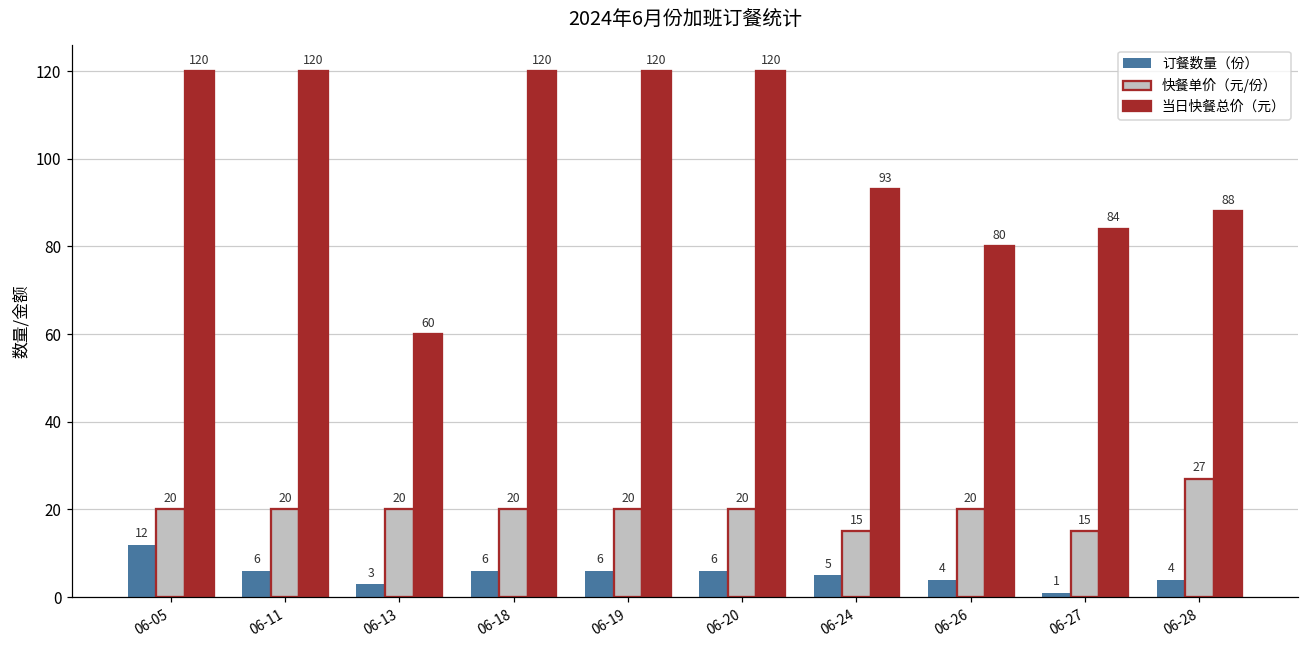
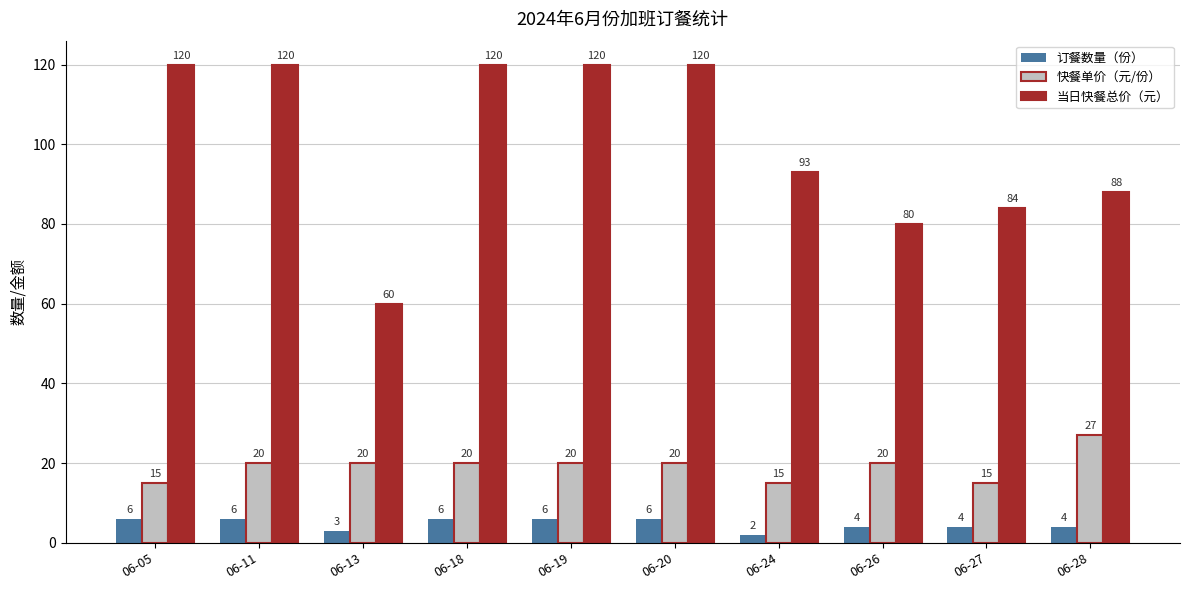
订餐数量（份）, 06-05: 12 -> 6
快餐单价（元/份）, 06-05: 20 -> 15
订餐数量（份）, 06-24: 5 -> 2
订餐数量（份）, 06-27: 1 -> 4
